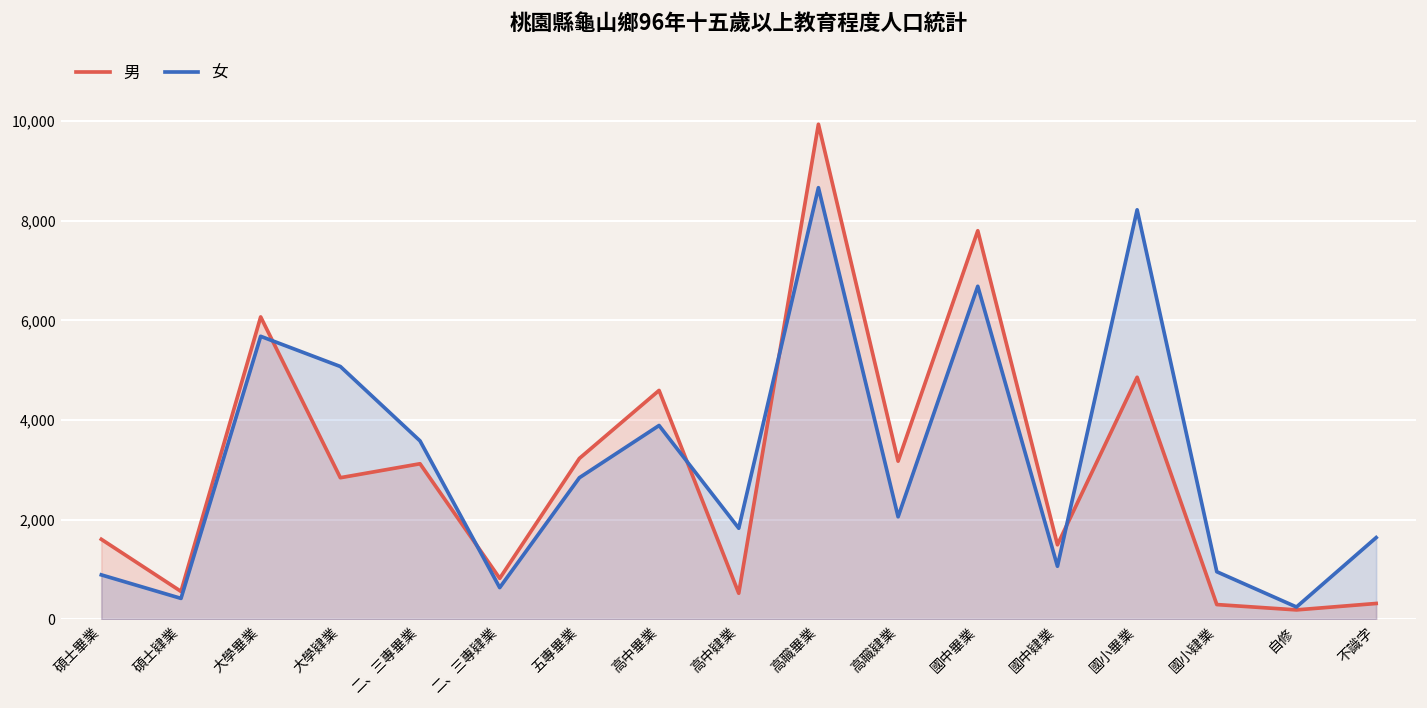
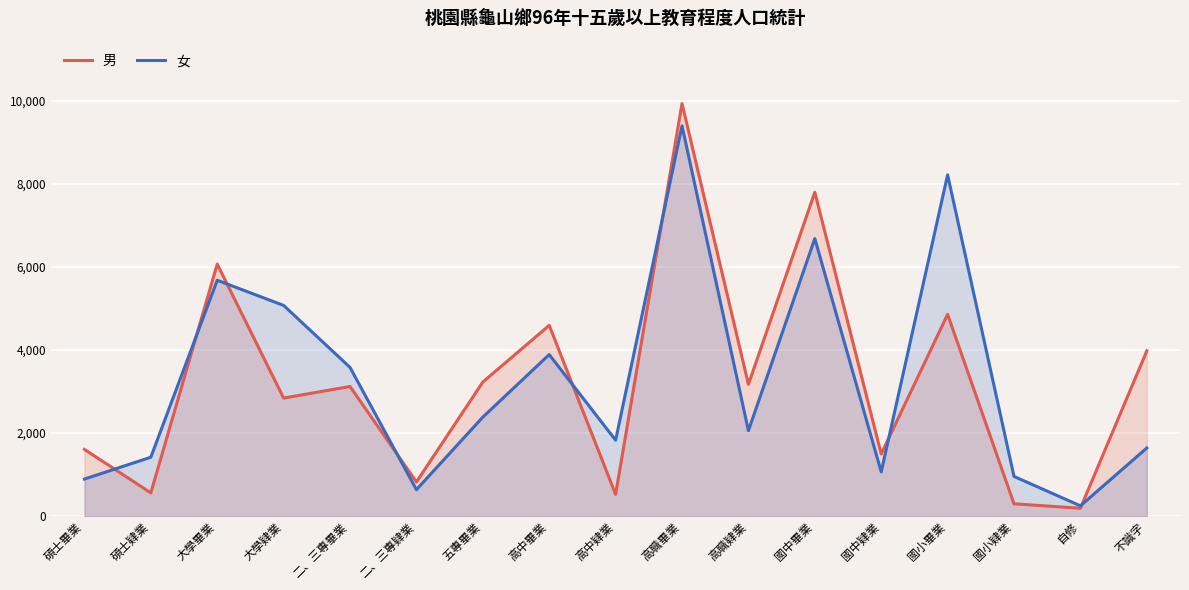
女, 碩士肄業: 400 -> 1,400
女, 五專畢業: 2,800 -> 2,400
女, 高職畢業: 8,700 -> 9,400
男, 不識字: 300 -> 4,000
